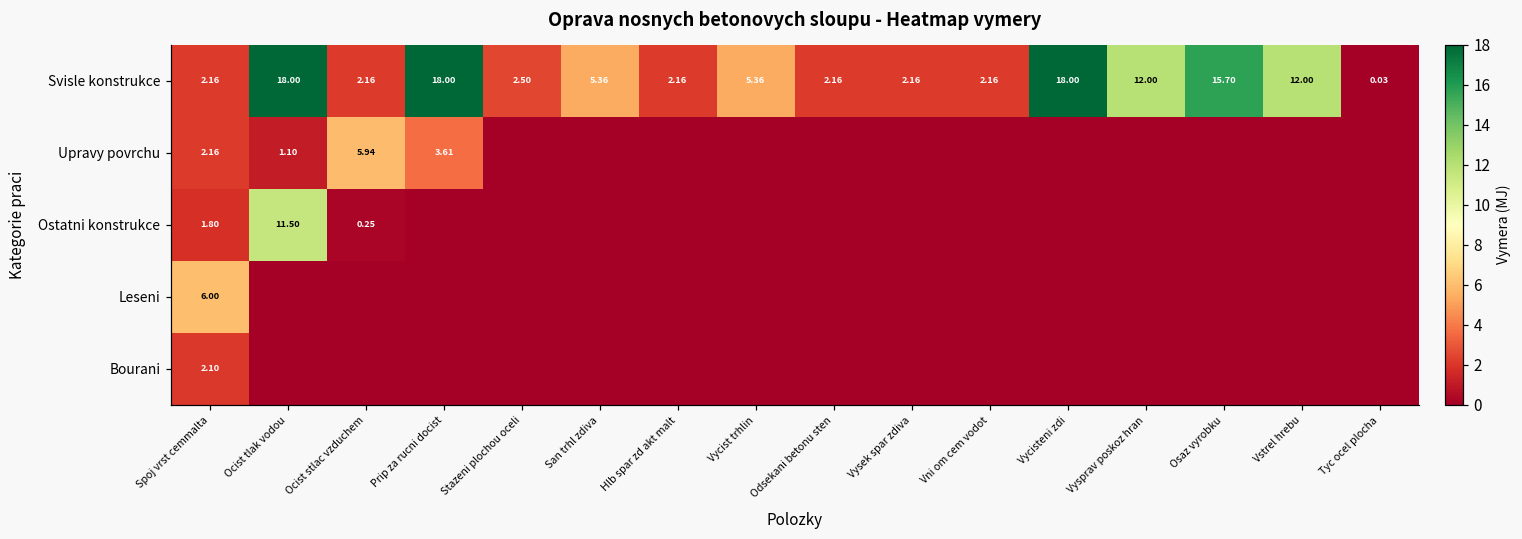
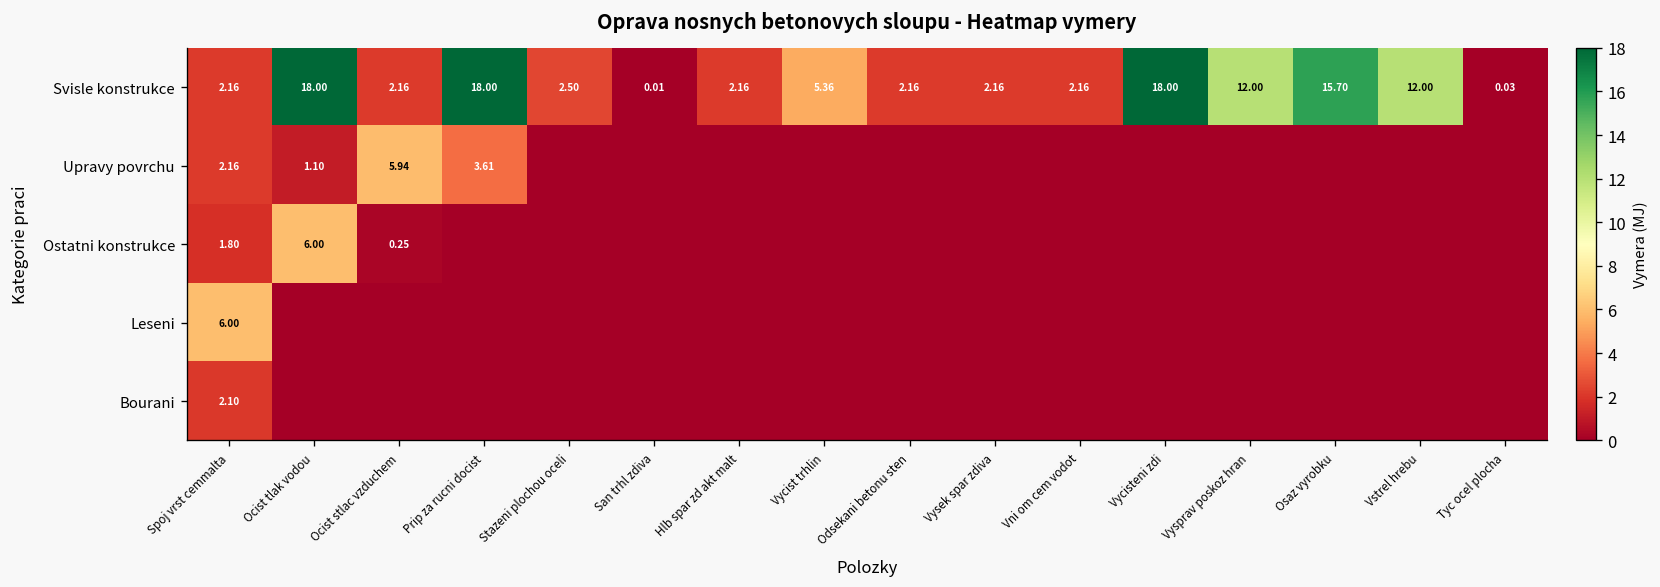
Svisle konstrukce, San trhl zdiva: 5.36 -> 0.01
Ostatni konstrukce, Ocist tlak vodou: 11.50 -> 6.00
